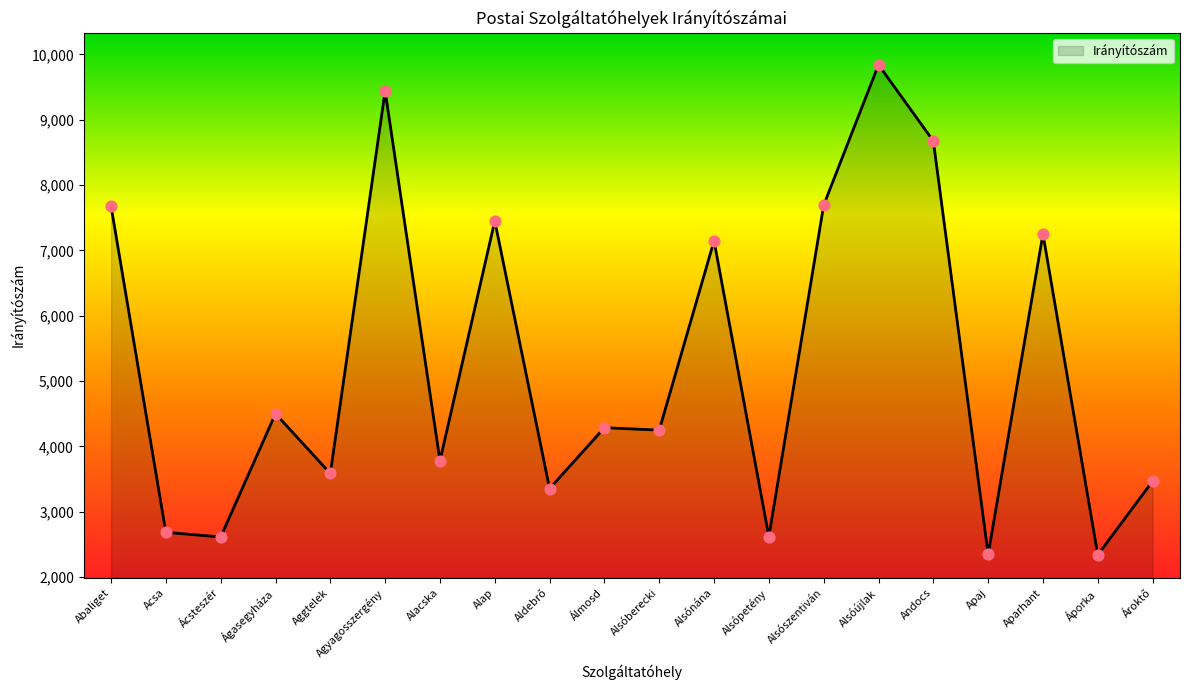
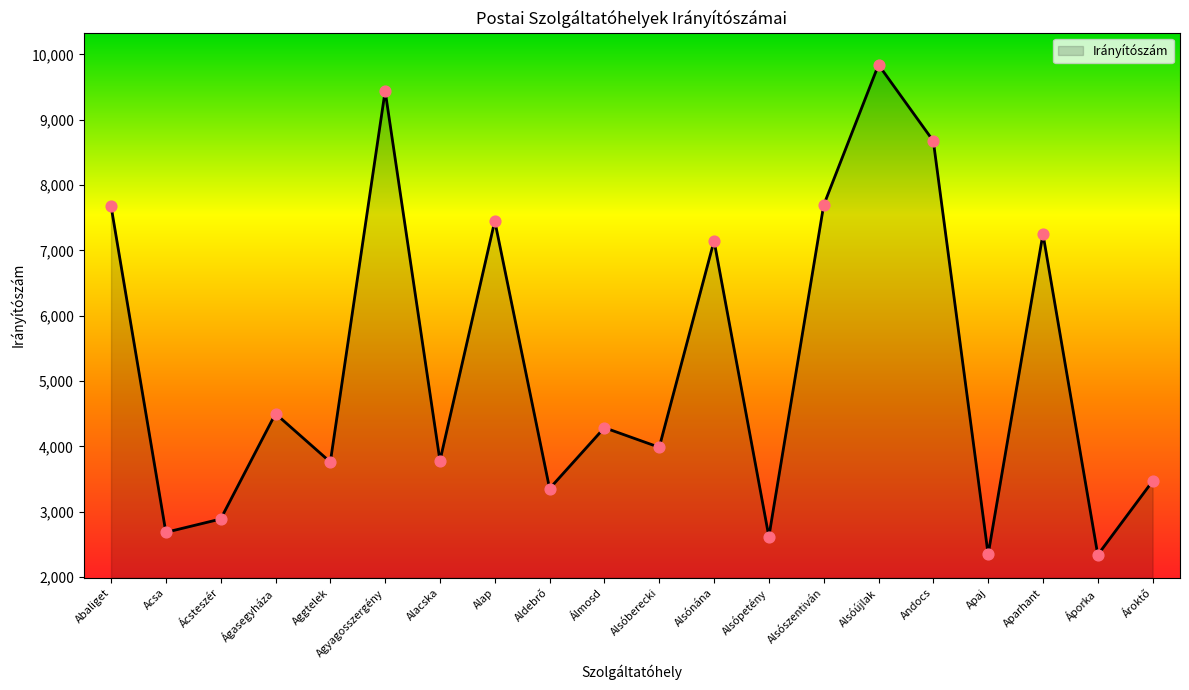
Ácsteszér: 2,600 -> 2,900
Aggtelek: 3,600 -> 3,800
Alsóberecki: 4,200 -> 4,000
